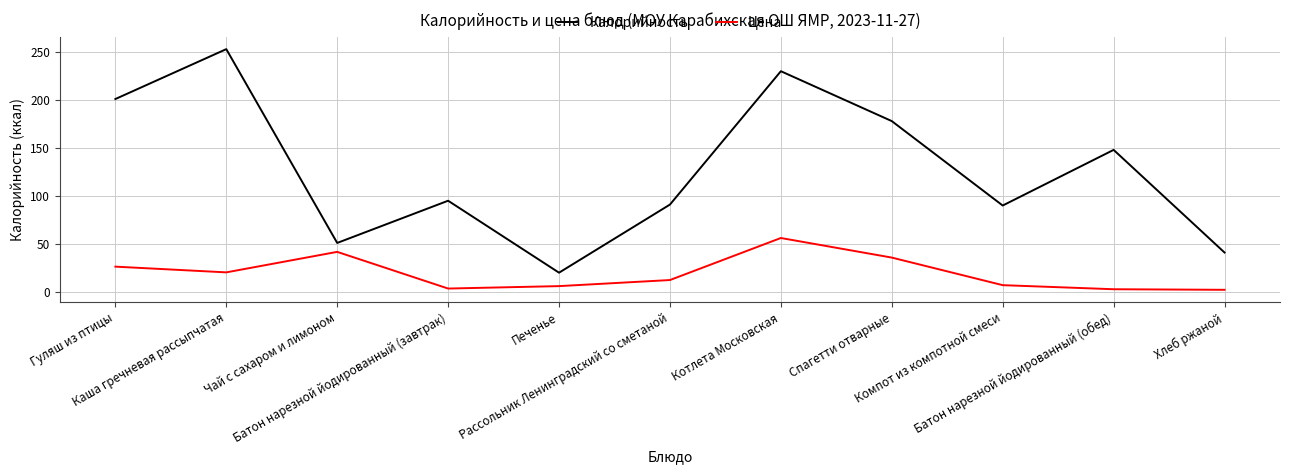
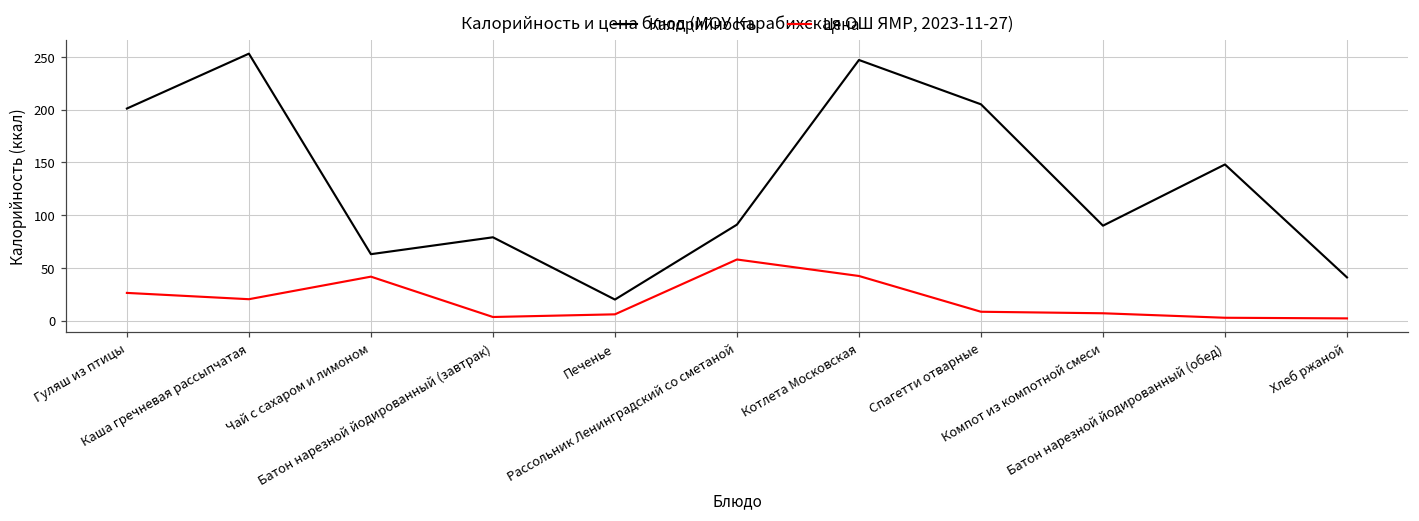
Калорийность, Чай с сахаром и лимоном: 50 -> 60
Калорийность, Батон нарезной йодированный (завтрак): 100 -> 80
Цена, Рассольник Ленинградский со сметаной: 10 -> 60
Калорийность, Котлета Московская: 230 -> 250
Цена, Котлета Московская: 60 -> 40
Калорийность, Спагетти отварные: 180 -> 210
Цена, Спагетти отварные: 40 -> 10
